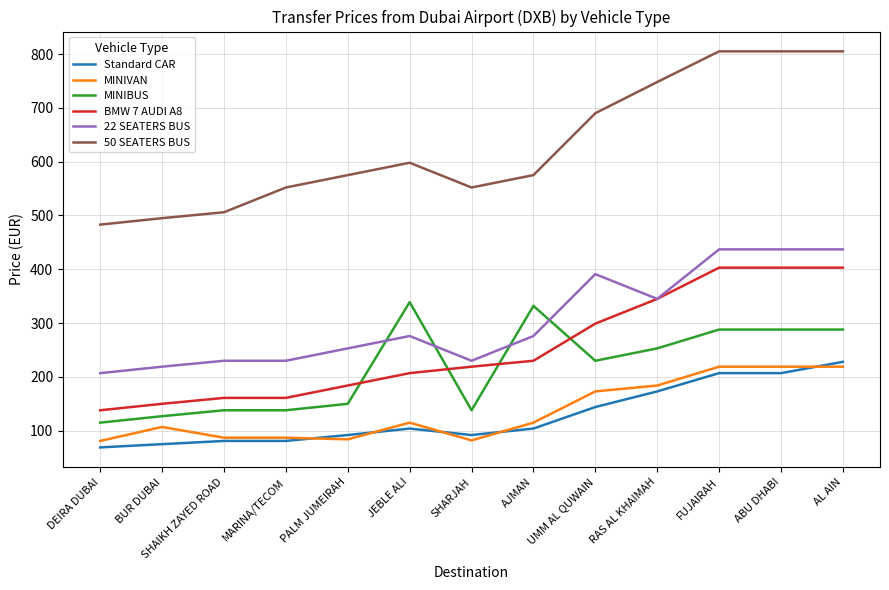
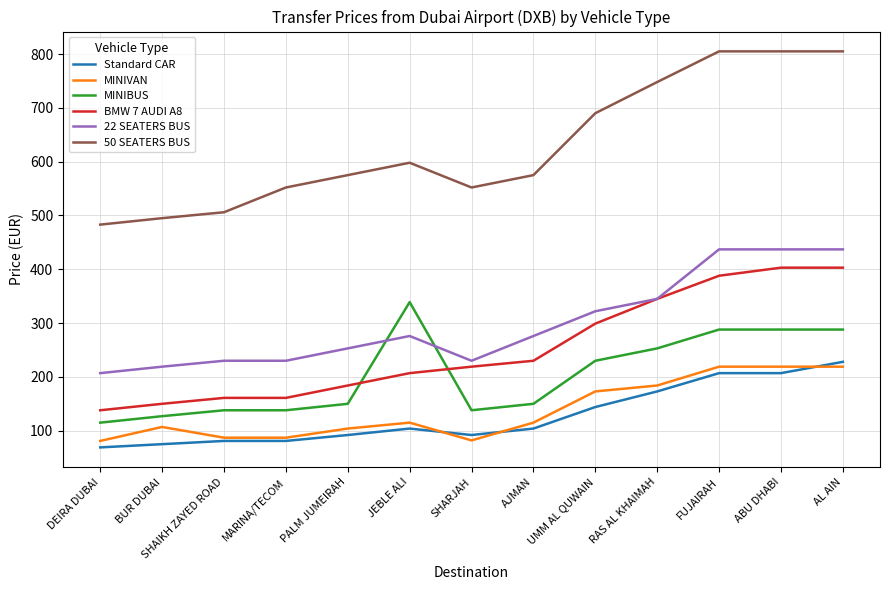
MINIVAN, PALM JUMEIRAH: 80 -> 100
MINIBUS, AJMAN: 330 -> 150
22 SEATERS BUS, UMM AL QUWAIN: 390 -> 320
BMW 7 AUDI A8, FUJAIRAH: 400 -> 390
